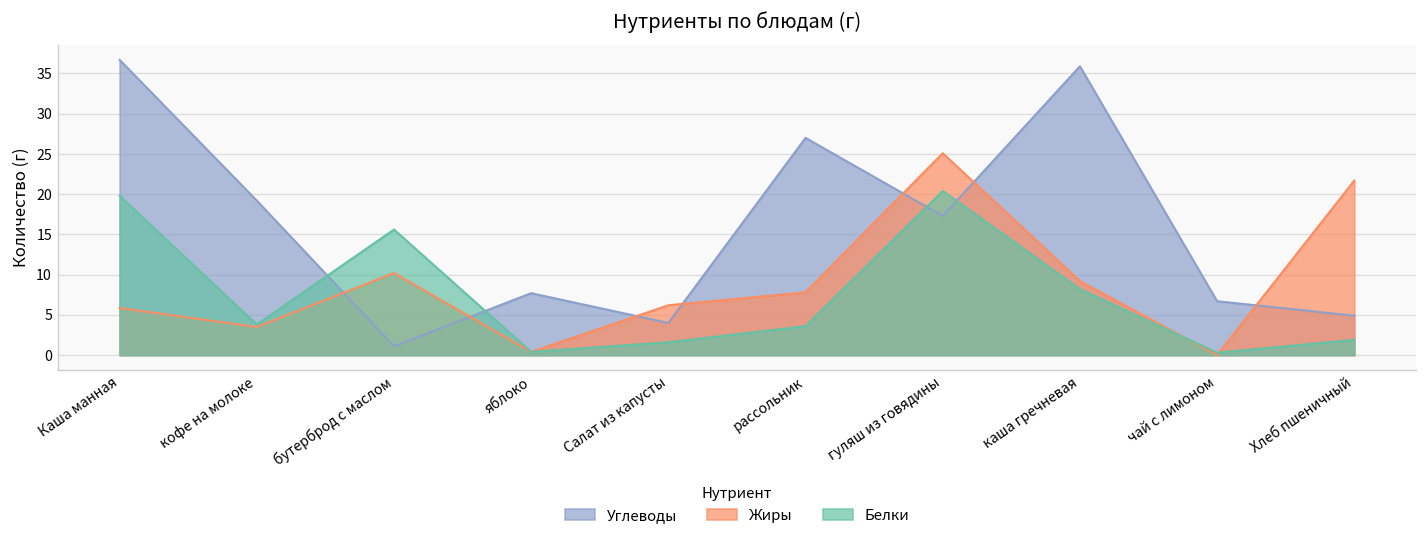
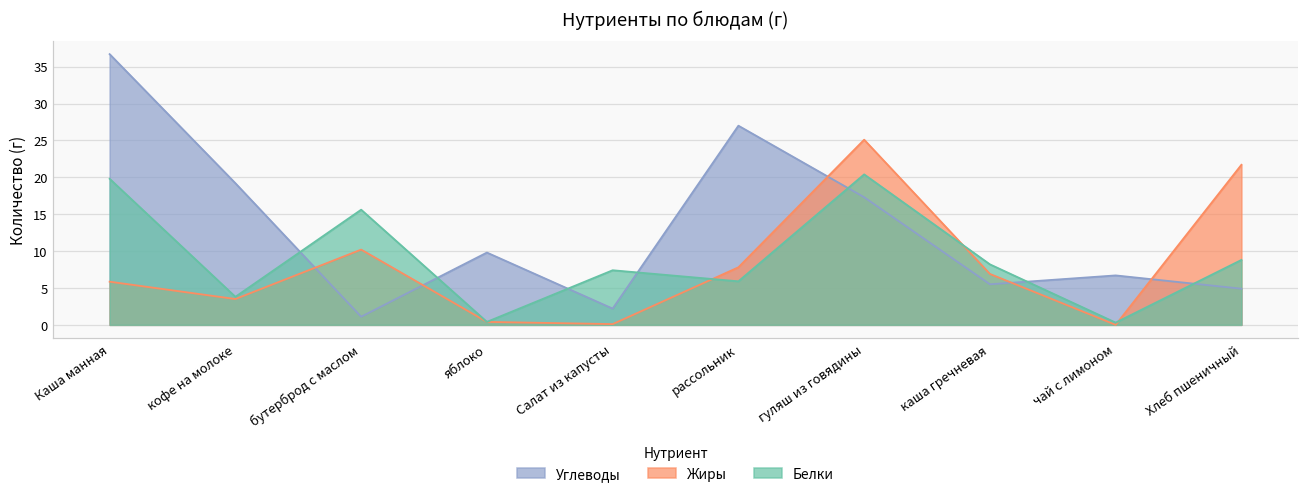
Углеводы, яблоко: 8 -> 10
Углеводы, Салат из капусты: 4 -> 2
Жиры, Салат из капусты: 6 -> 0
Белки, Салат из капусты: 2 -> 7
Белки, рассольник: 4 -> 6
Углеводы, каша гречневая: 36 -> 6
Жиры, каша гречневая: 9 -> 7
Белки, Хлеб пшеничный: 2 -> 9
